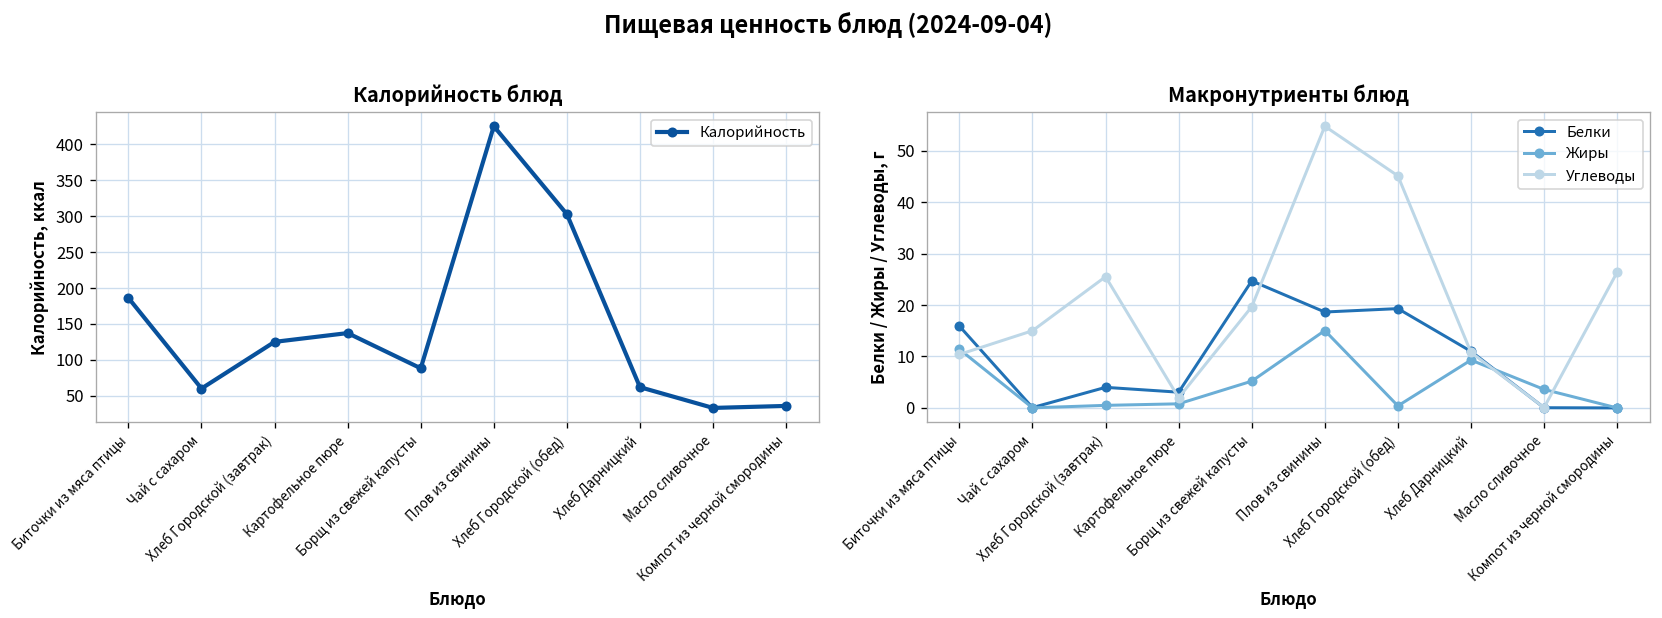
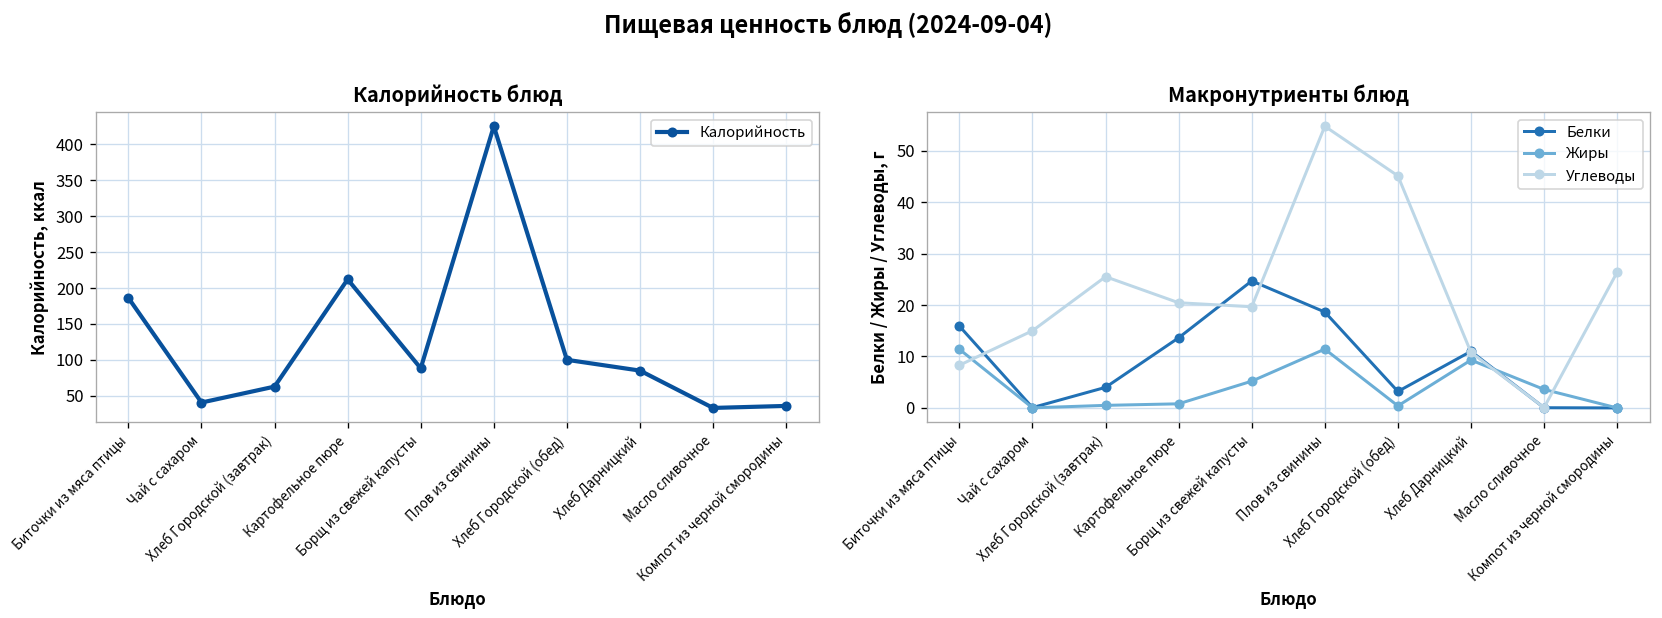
Калорийность блюд, Чай с сахаром: 60 -> 40
Калорийность блюд, Хлеб Городской (завтрак): 130 -> 60
Калорийность блюд, Картофельное пюре: 140 -> 210
Калорийность блюд, Хлеб Городской (обед): 300 -> 100
Калорийность блюд, Хлеб Дарницкий: 60 -> 90
Макронутриенты блюд, Углеводы, Биточки из мяса птицы: 10 -> 8
Макронутриенты блюд, Белки, Картофельное пюре: 3 -> 14
Макронутриенты блюд, Углеводы, Картофельное пюре: 2 -> 20
Макронутриенты блюд, Жиры, Плов из свинины: 15 -> 11
Макронутриенты блюд, Белки, Хлеб Городской (обед): 19 -> 3
